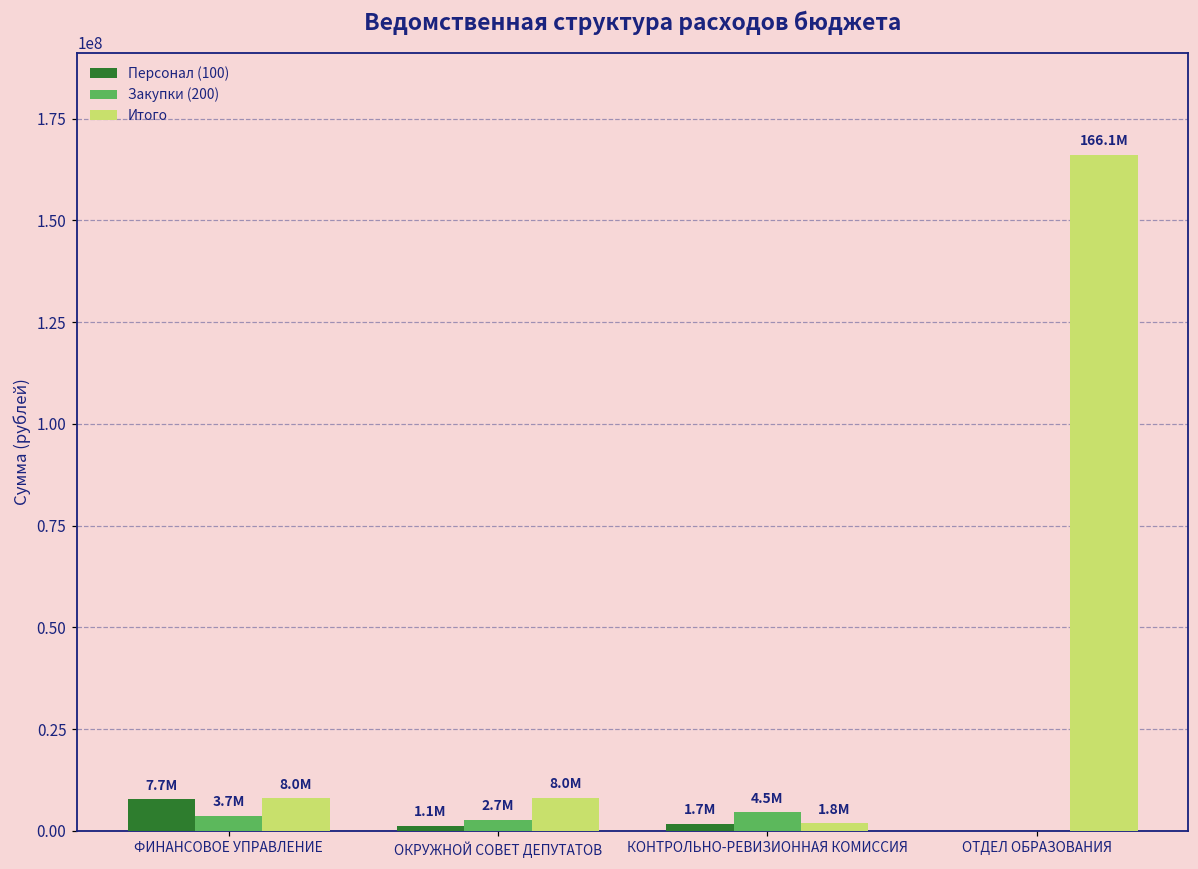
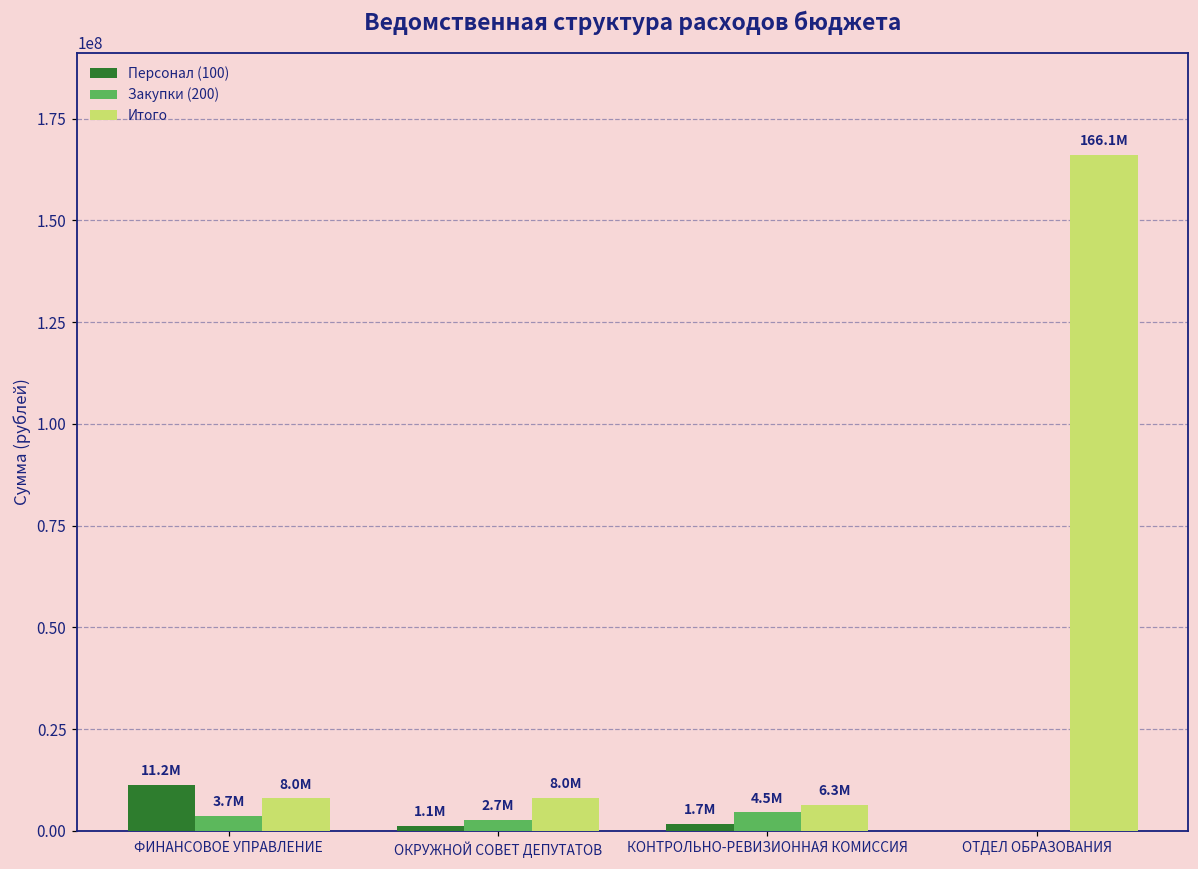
Персонал (100), ФИНАНСОВОЕ УПРАВЛЕНИЕ: 7.7M -> 11.2M
Итого, КОНТРОЛЬНО-РЕВИЗИОННАЯ КОМИССИЯ: 1.8M -> 6.3M
